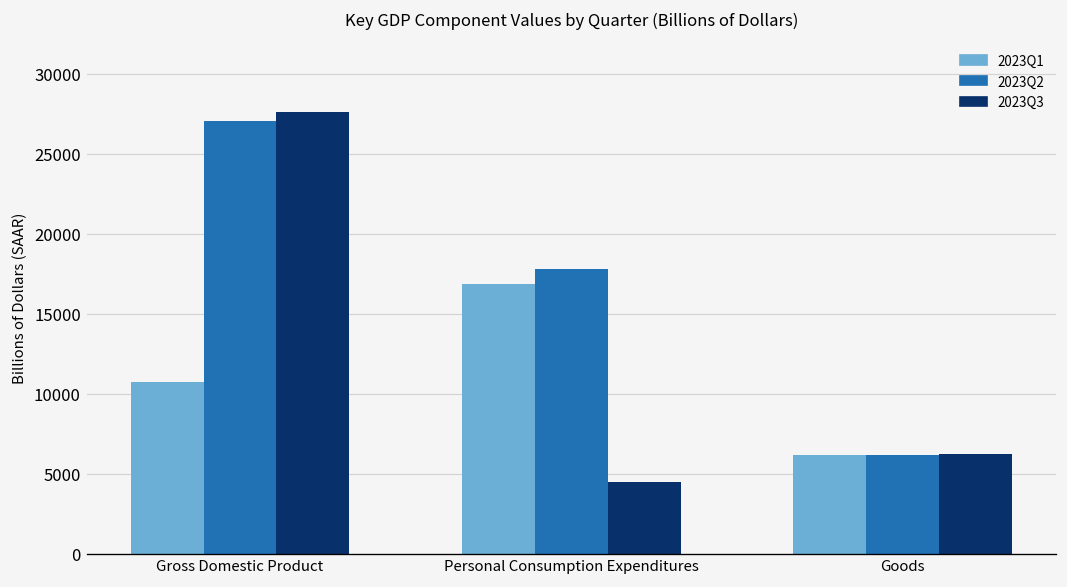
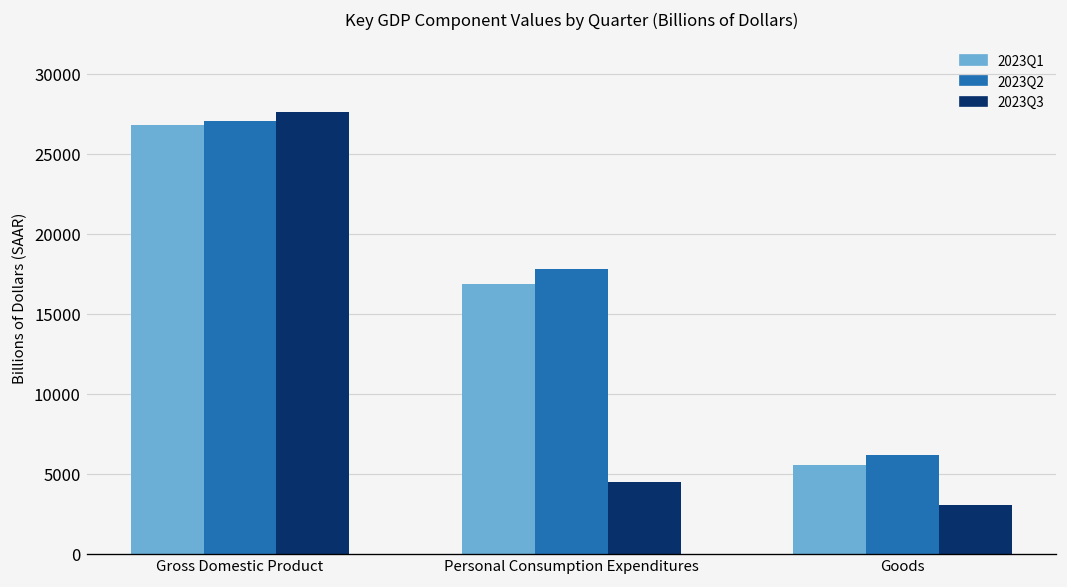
2023Q1, Gross Domestic Product: 10700 -> 26800
2023Q1, Goods: 6100 -> 5500
2023Q3, Goods: 6200 -> 3000
